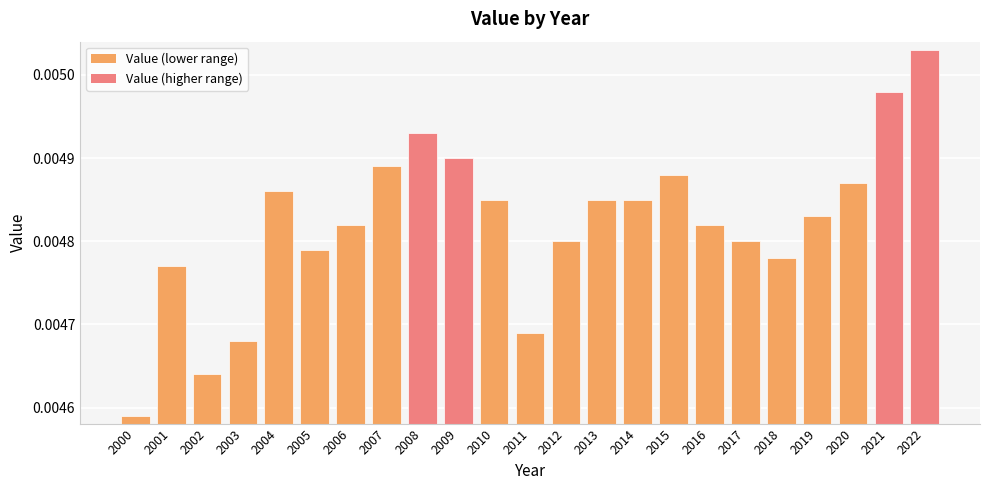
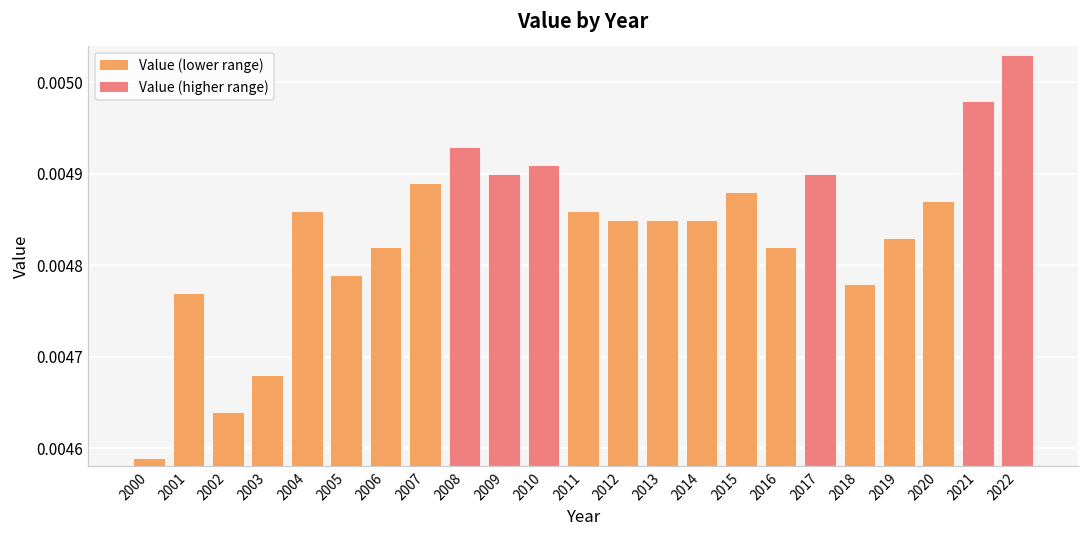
2010: 0.00485 -> 0.00491
2011: 0.00469 -> 0.00486
2012: 0.00480 -> 0.00485
2017: 0.0048 -> 0.0049
